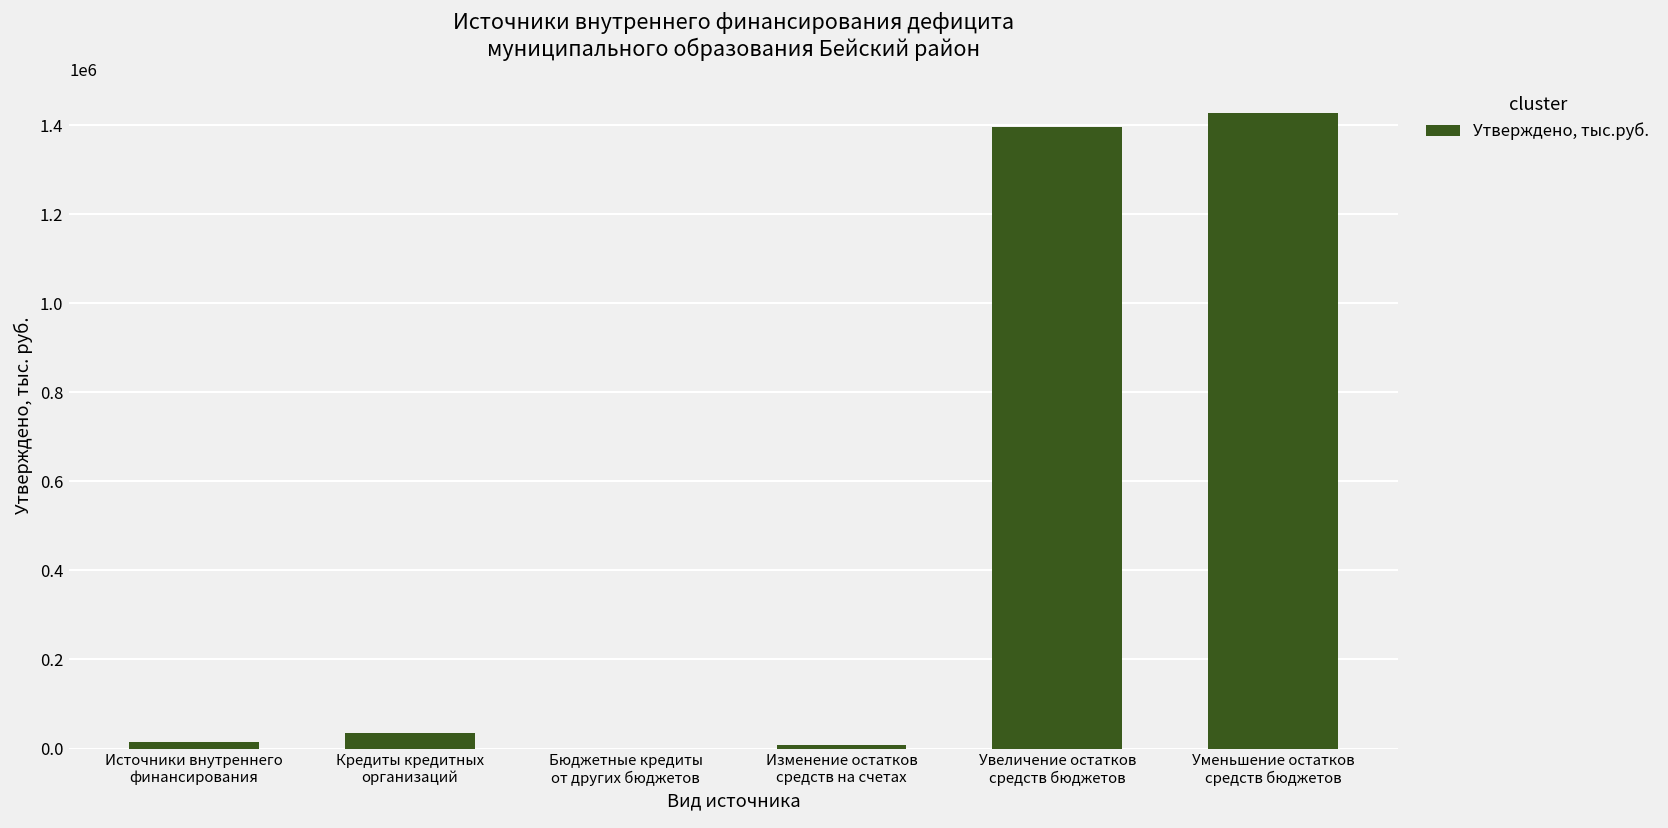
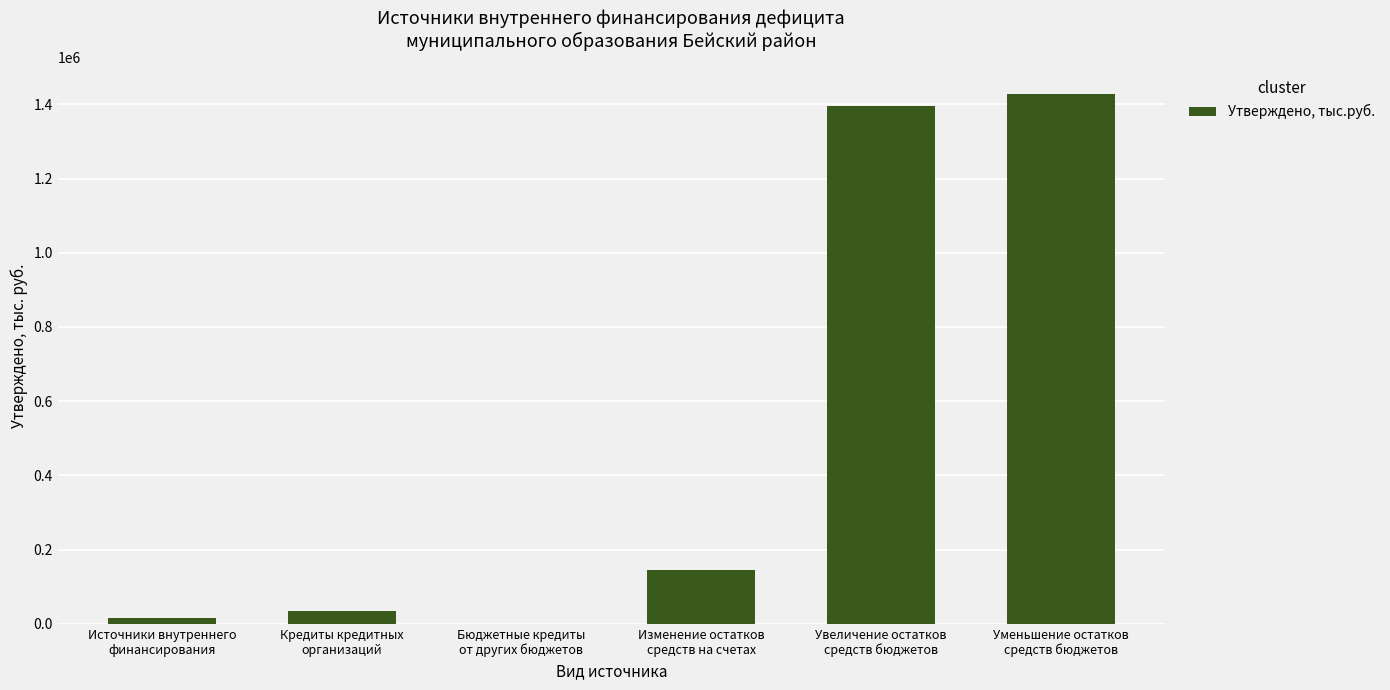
Изменение остатков средств на счетах: 10000 -> 140000
